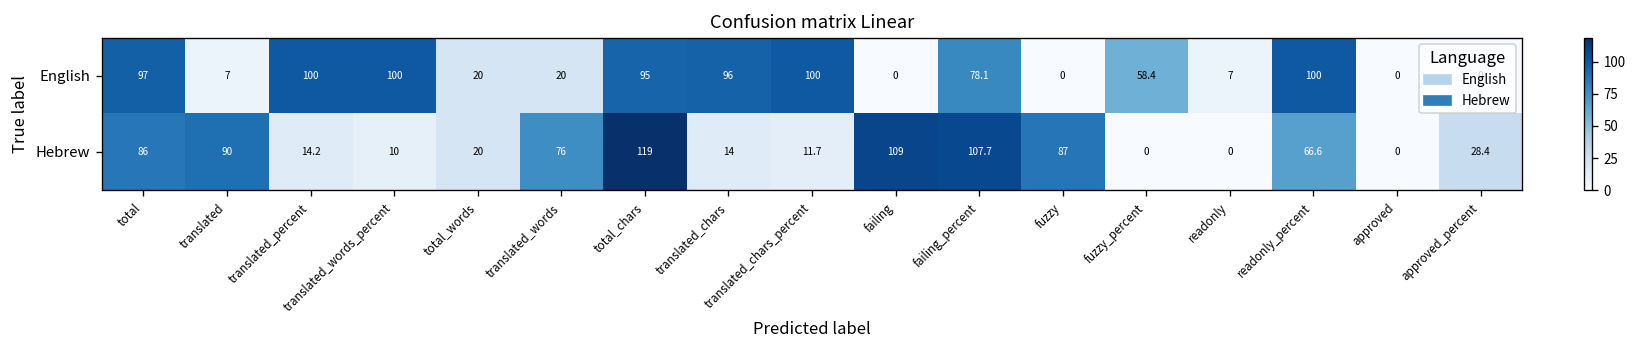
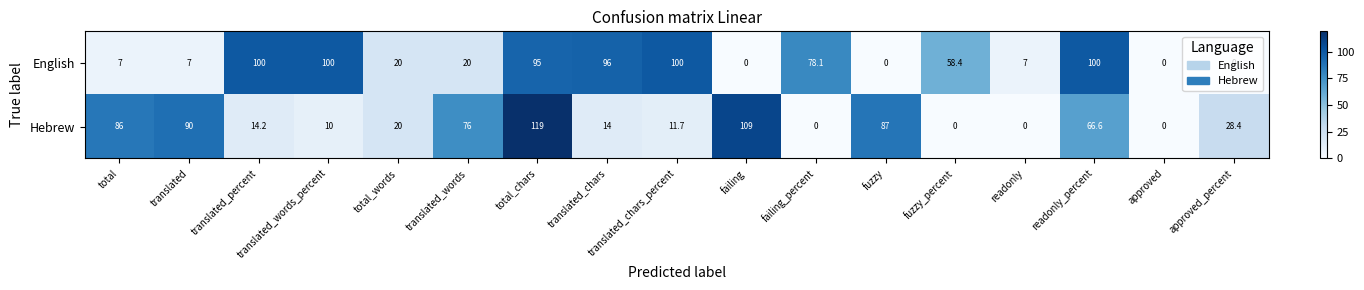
English, total: 97 -> 7
Hebrew, failing_percent: 107.7 -> 0
